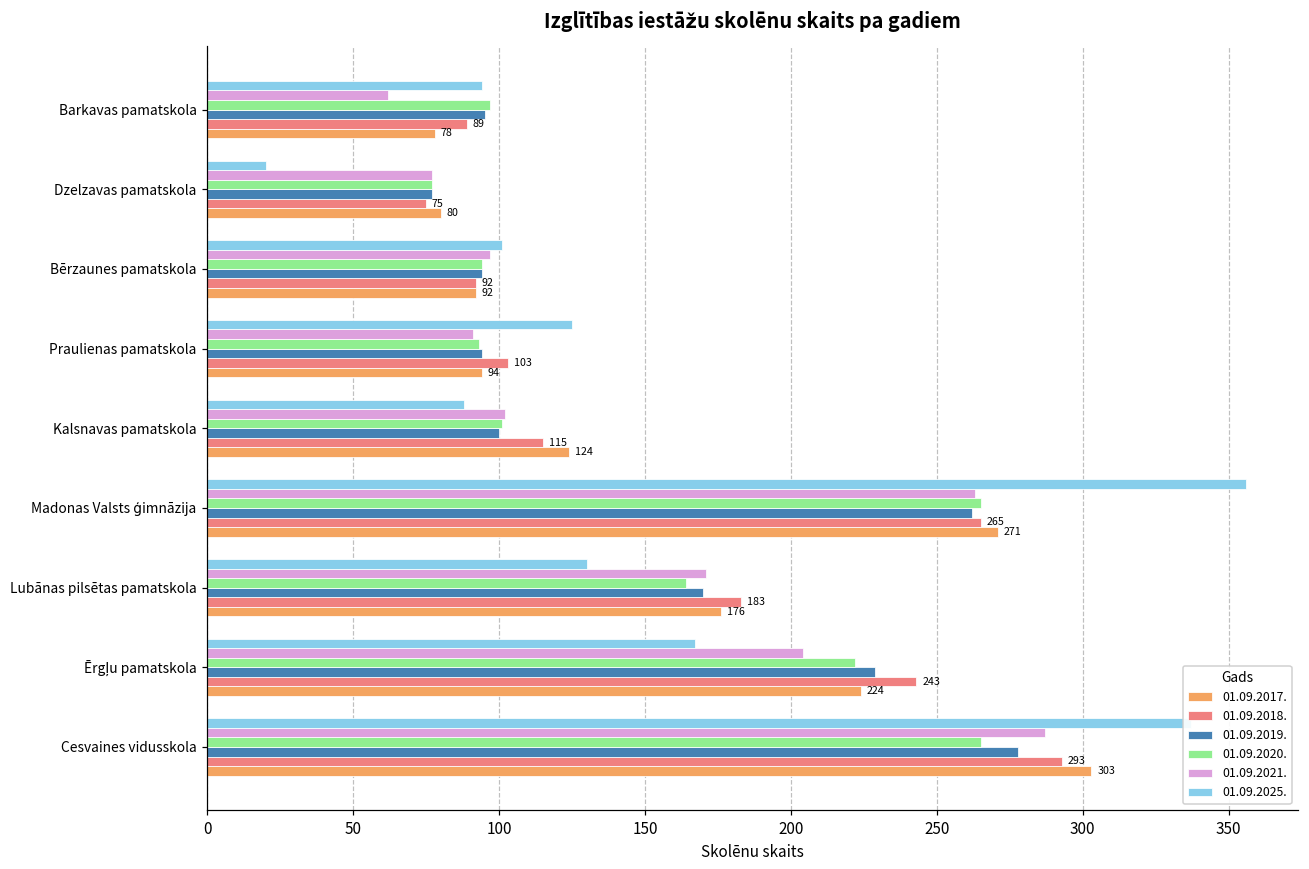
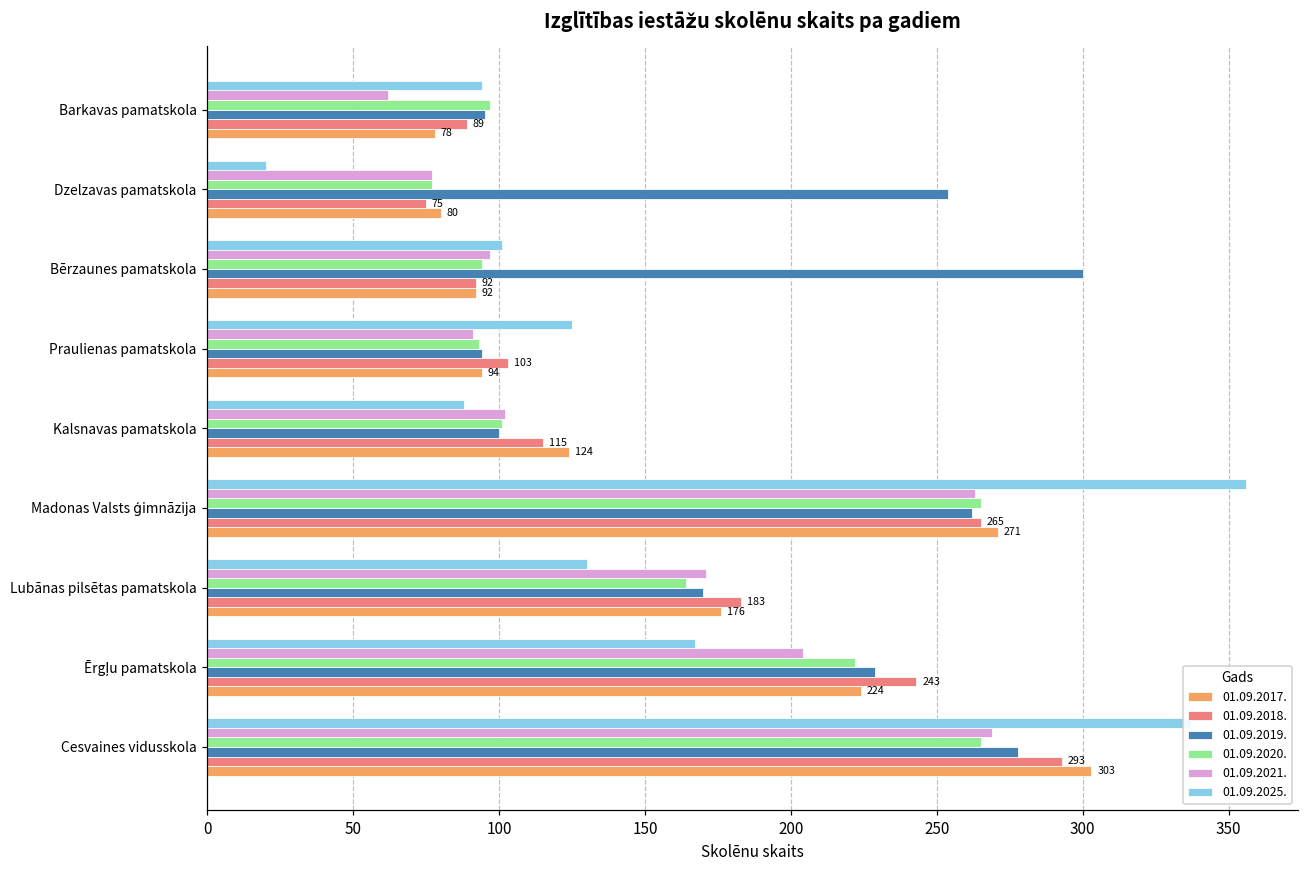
01.09.2019., Dzelzavas pamatskola: 77 -> 254
01.09.2019., Bērzaunes pamatskola: 94 -> 300
01.09.2021., Cesvaines vidusskola: 287 -> 269
